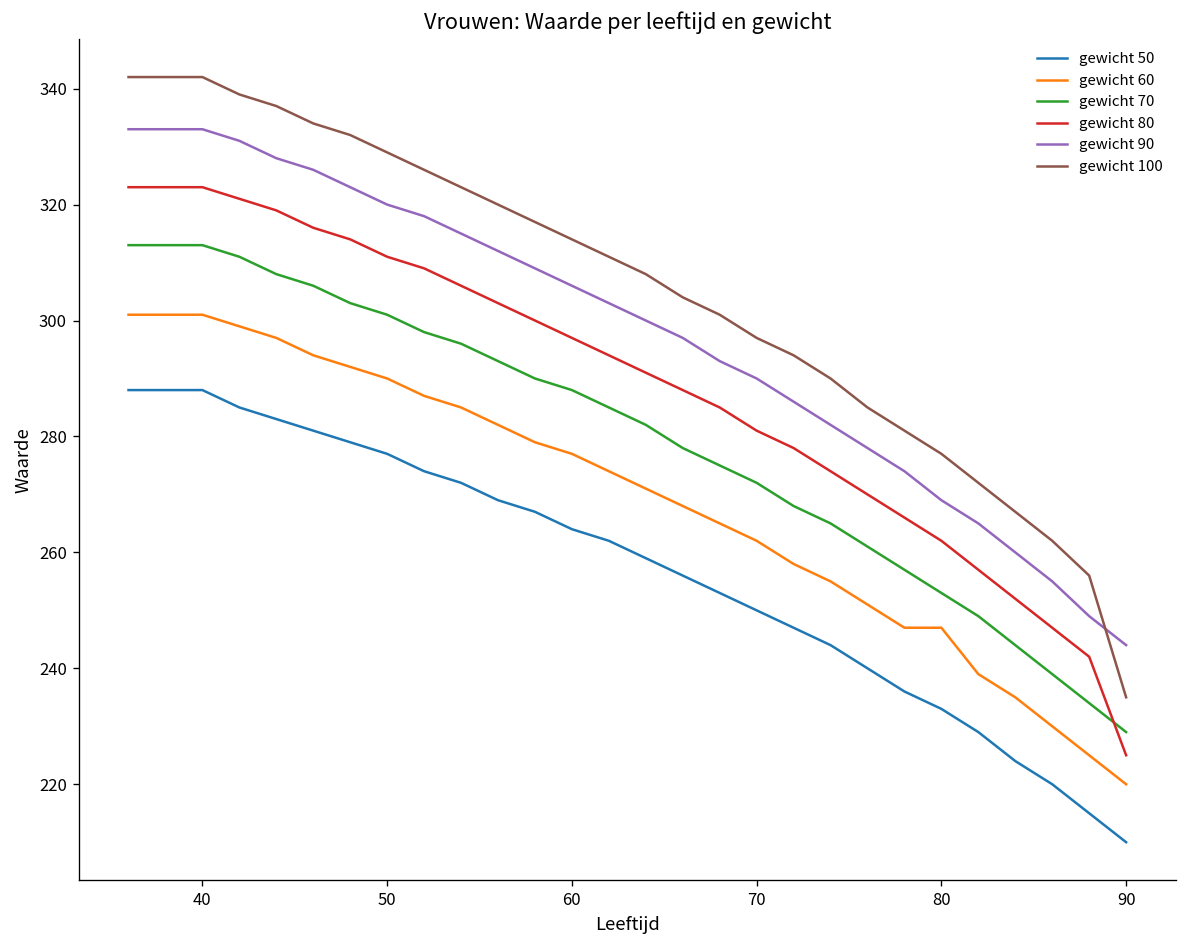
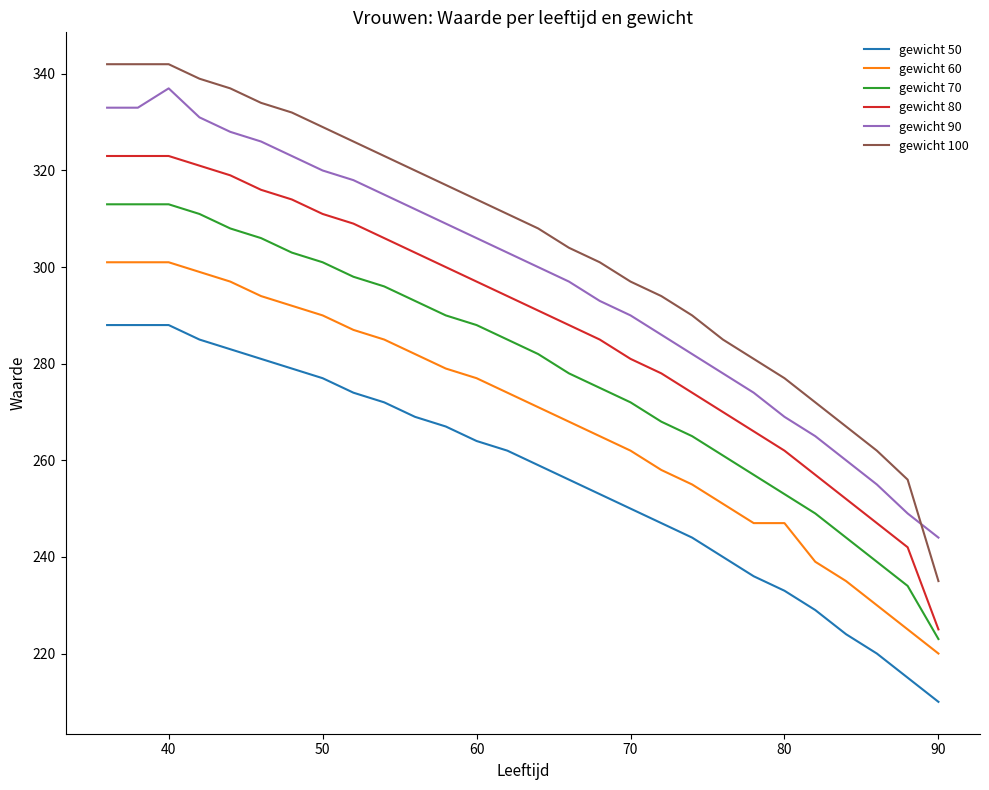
gewicht 90, 40: 333 -> 337
gewicht 70, 90: 229 -> 223
